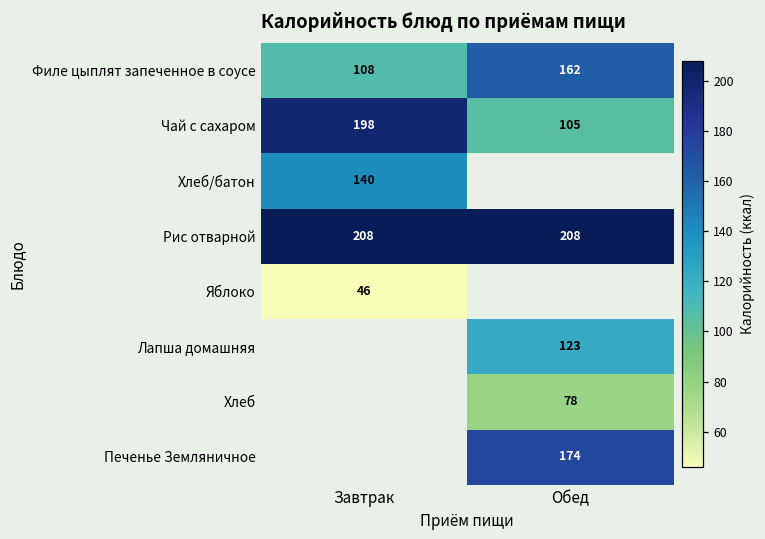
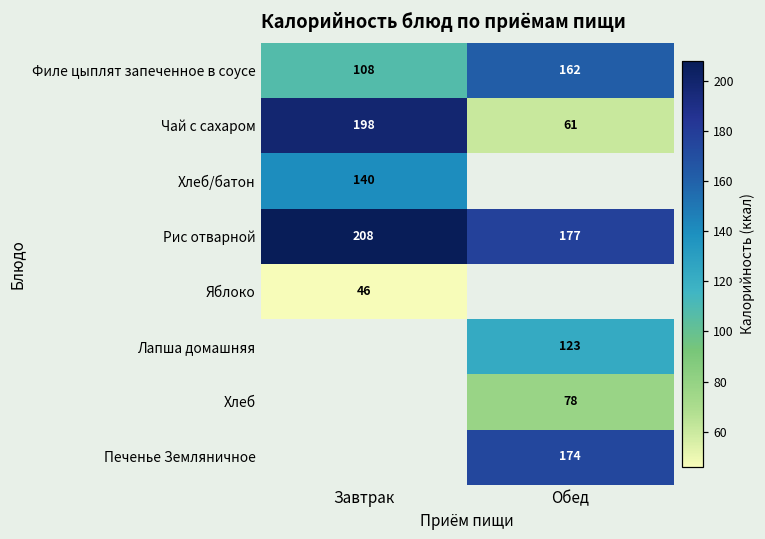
Чай с сахаром, Обед: 105 -> 61
Рис отварной, Обед: 208 -> 177
